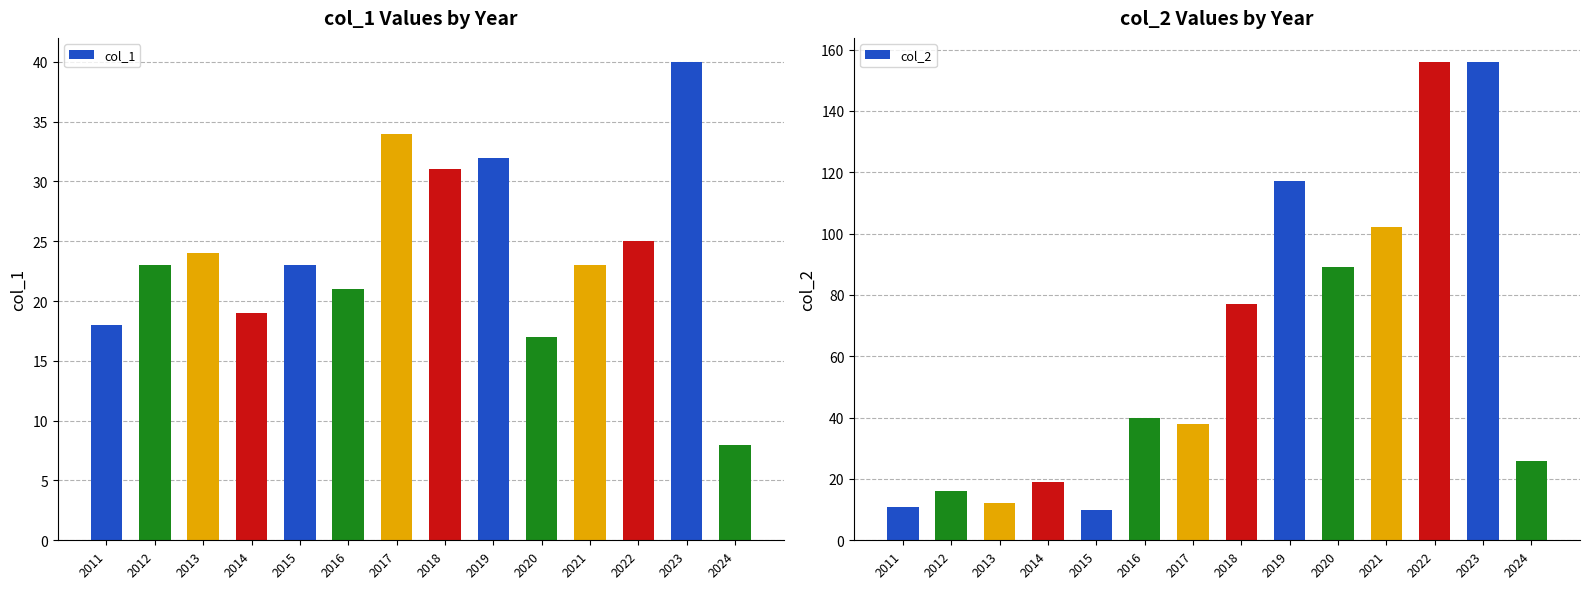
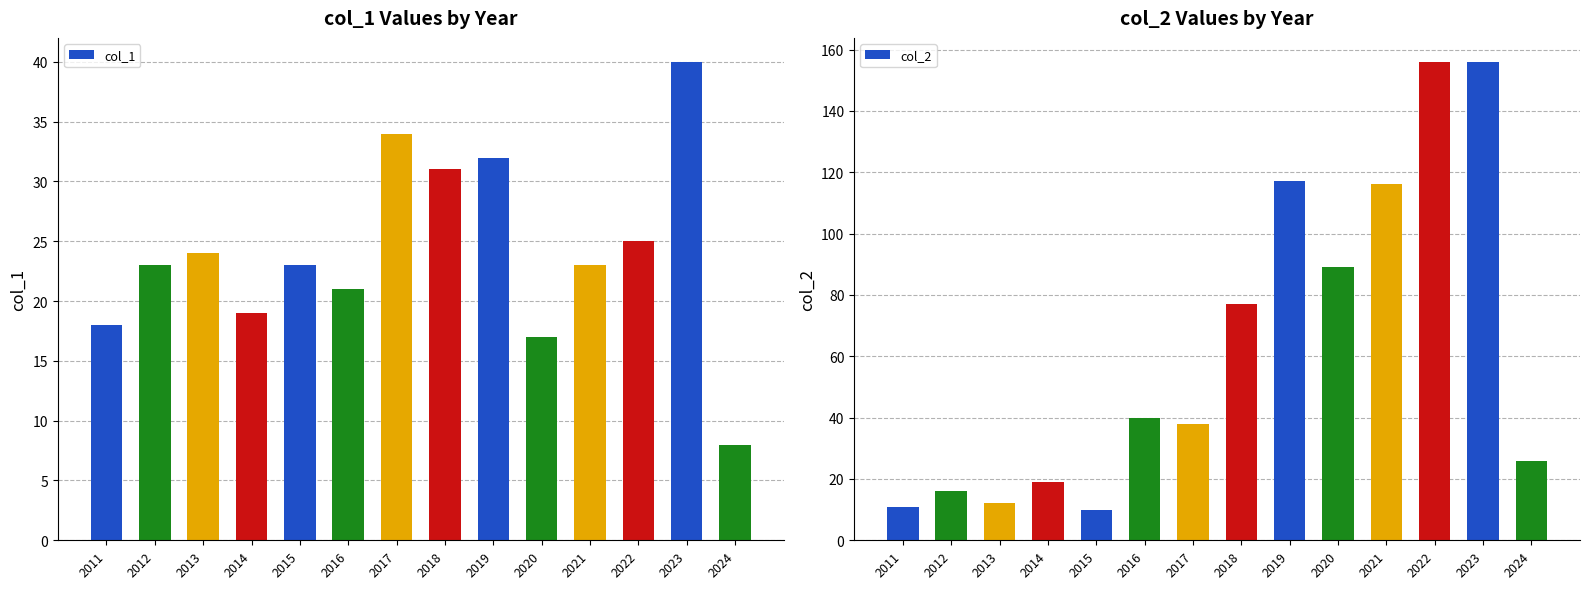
col_2 Values by Year, 2021: 102 -> 116
